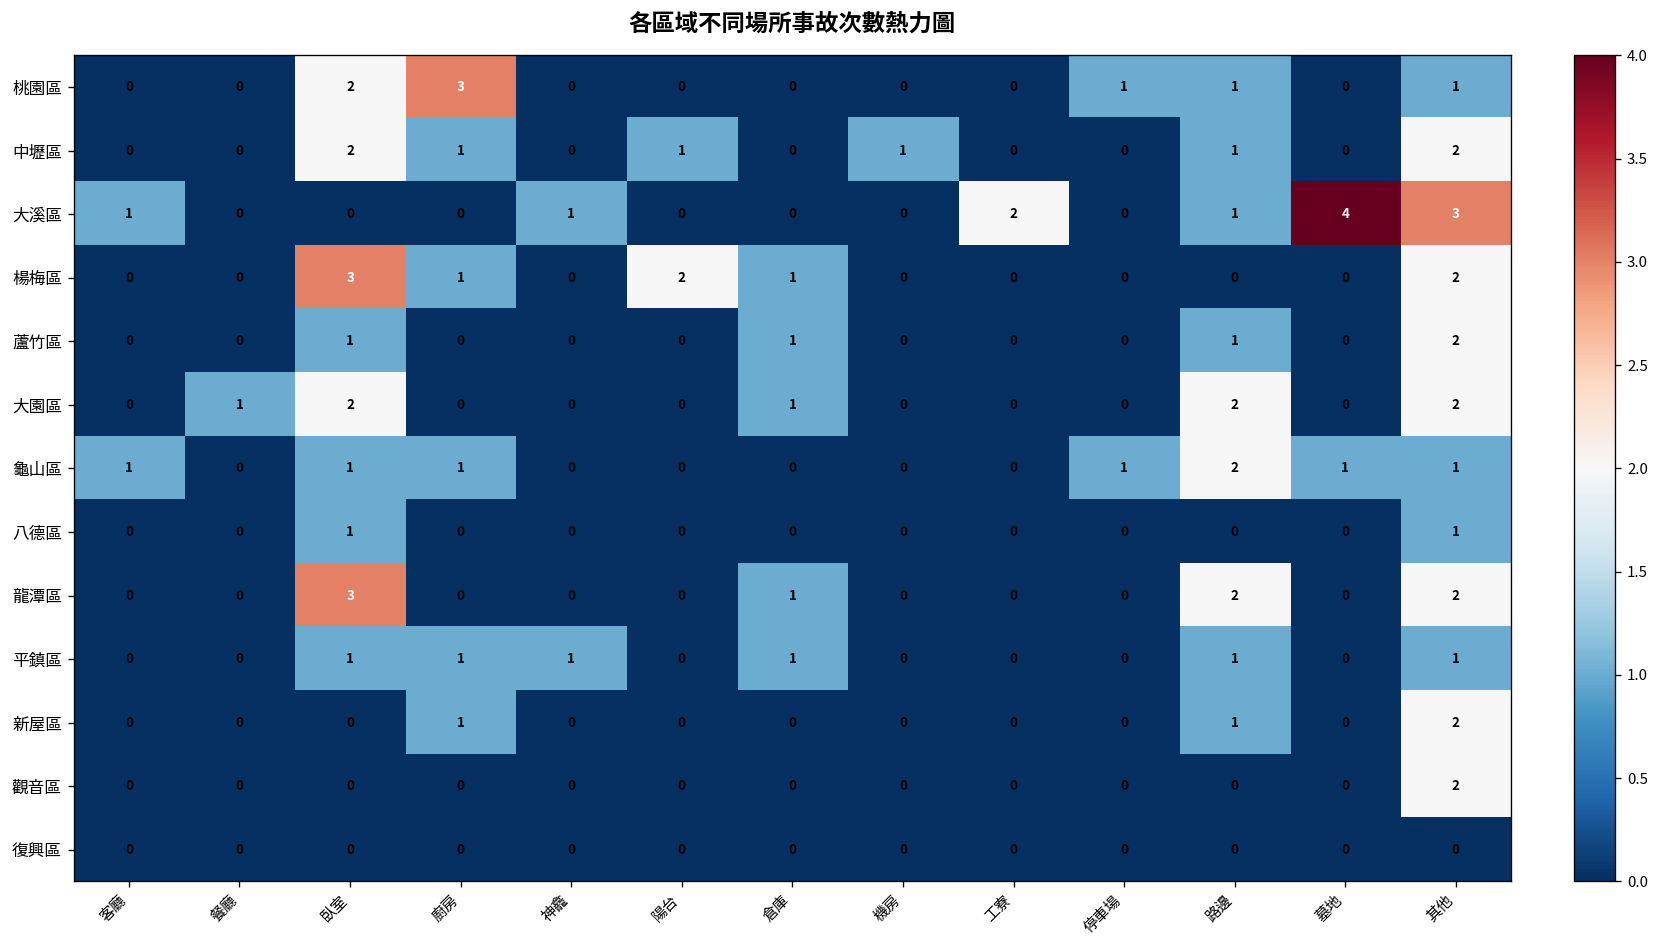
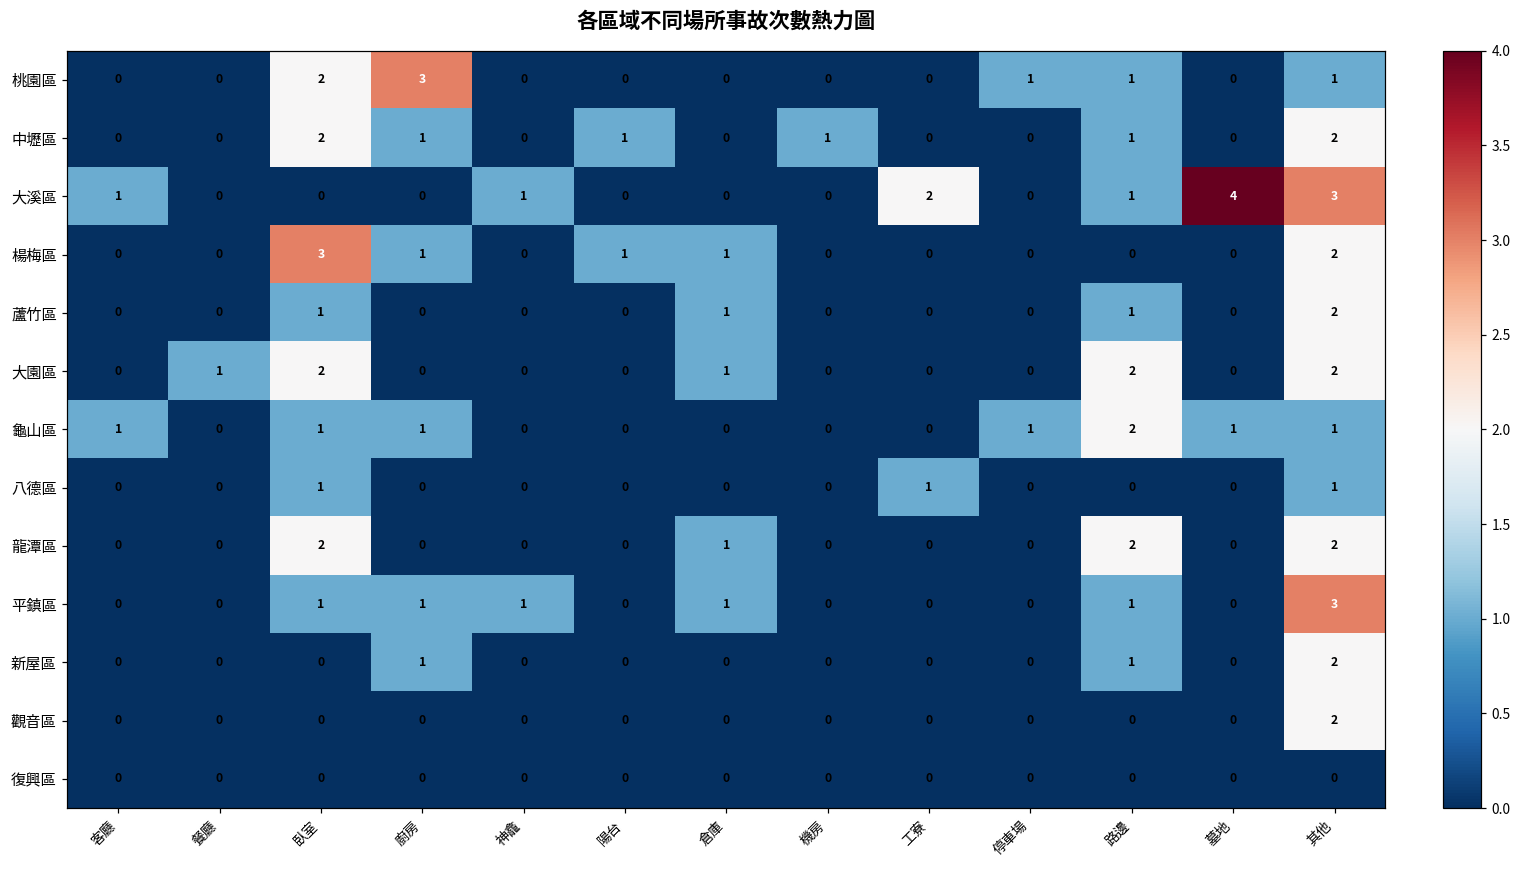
楊梅區, 陽台: 2 -> 1
八德區, 工寮: 0 -> 1
龍潭區, 臥室: 3 -> 2
平鎮區, 其他: 1 -> 3
